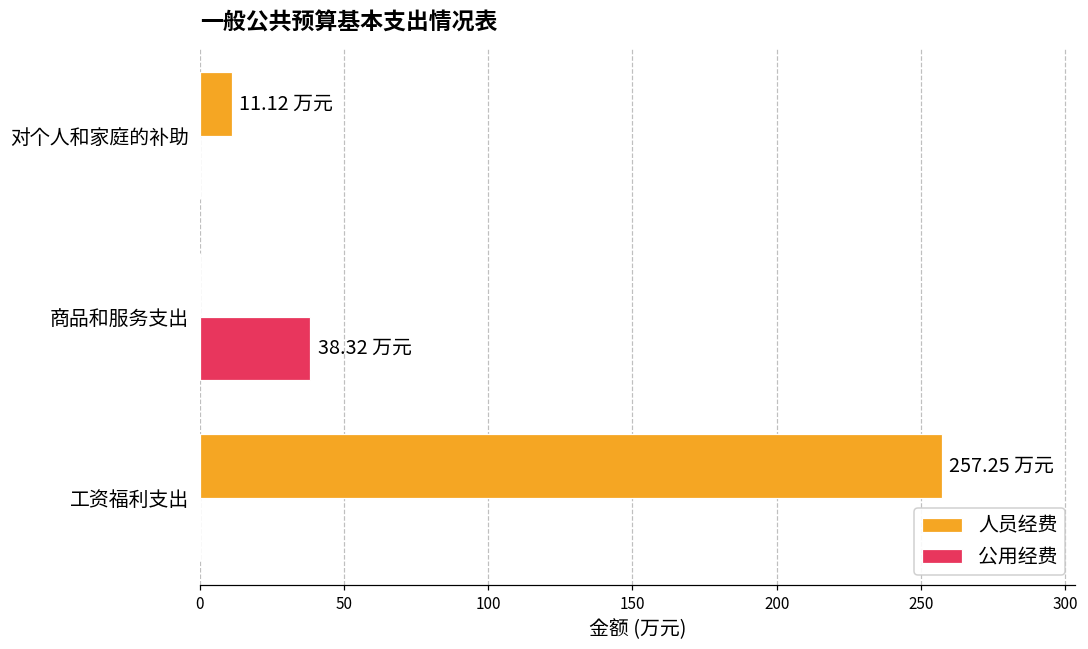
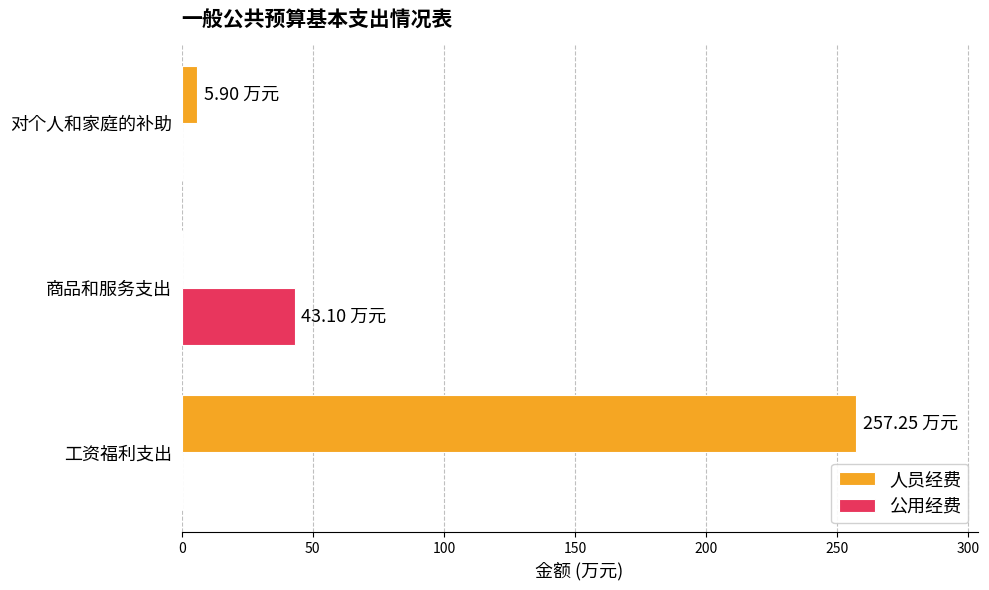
人员经费, 对个人和家庭的补助: 11.12 -> 5.90
公用经费, 商品和服务支出: 38.32 -> 43.10
